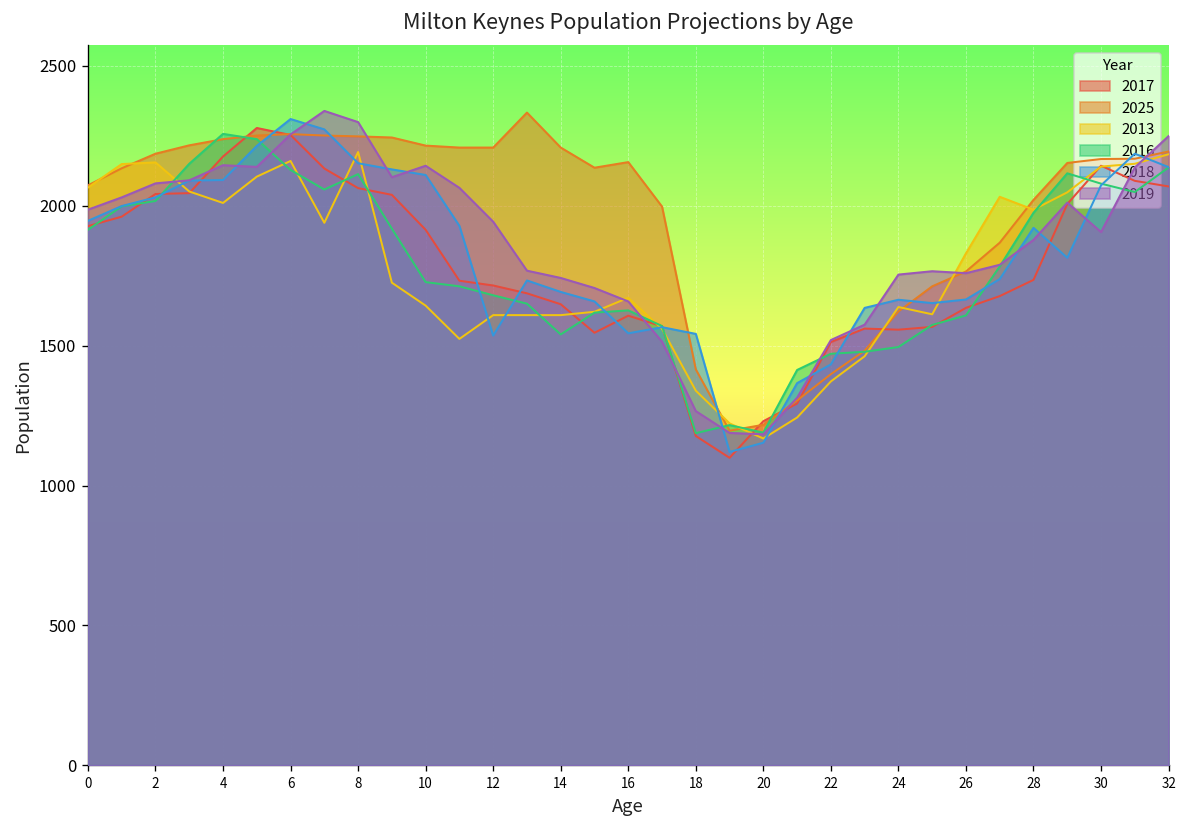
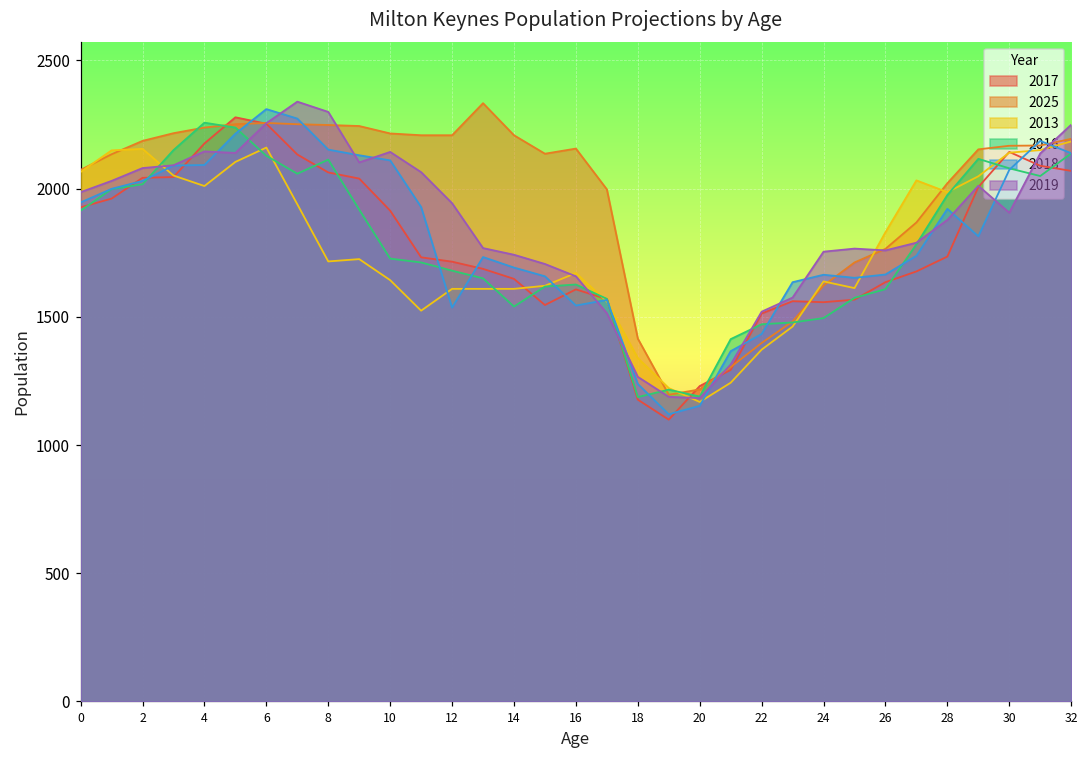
2013, 8: 2190 -> 1720
2018, 18: 1540 -> 1240
